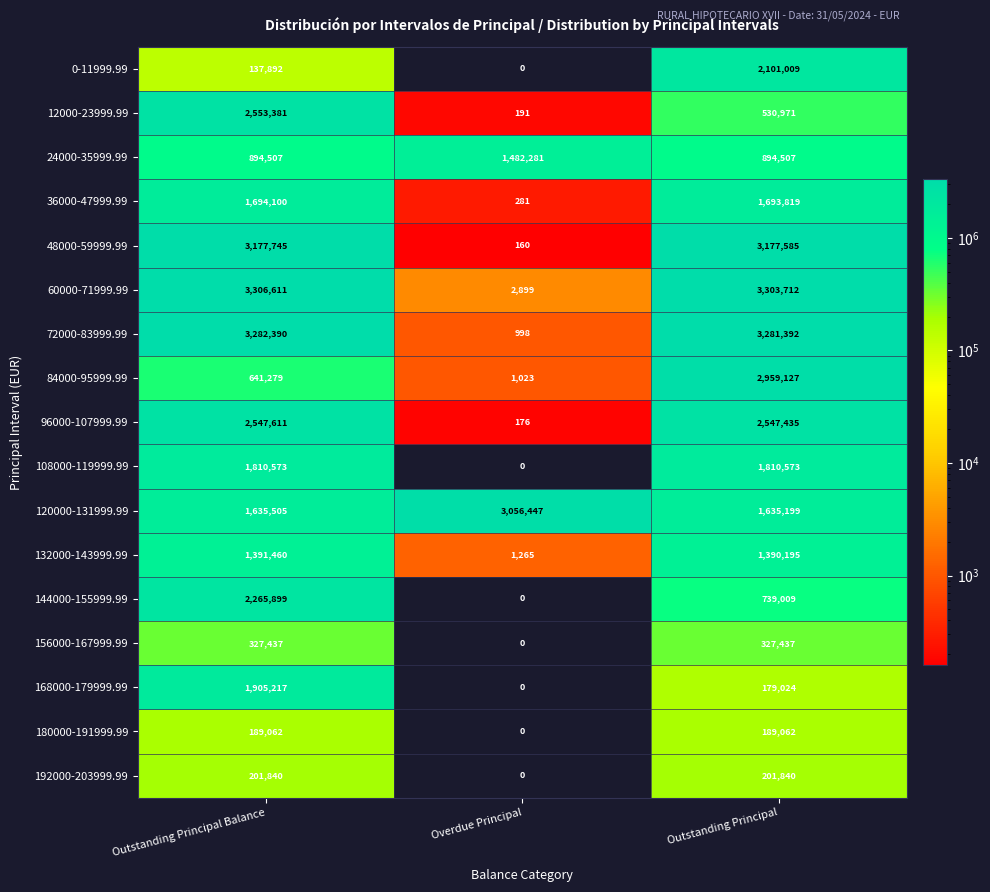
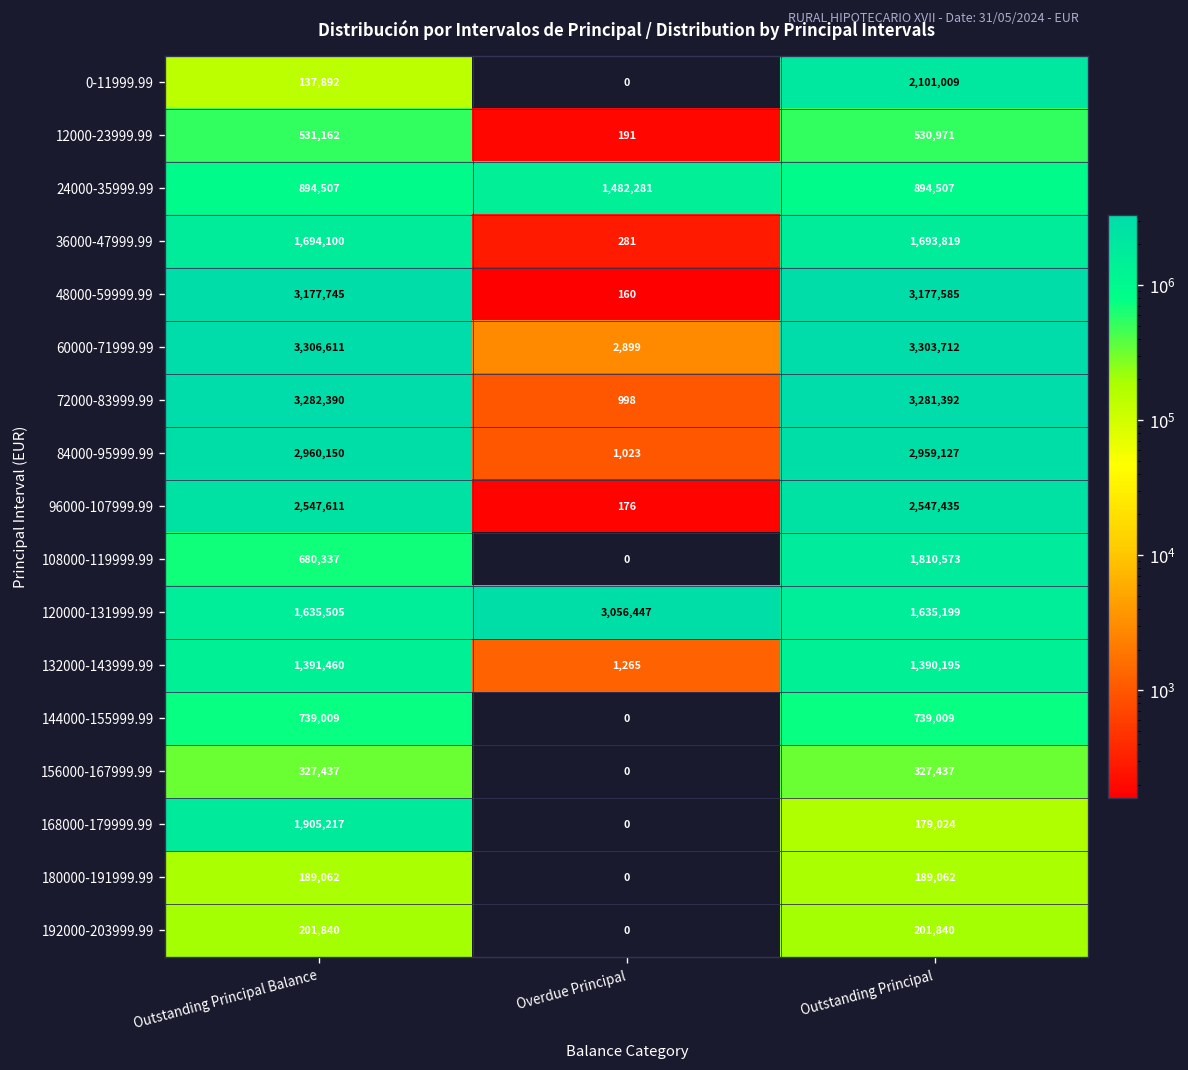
12000-23999.99, Outstanding Principal Balance: 2,553,381 -> 531,162
84000-95999.99, Outstanding Principal Balance: 641,279 -> 2,960,150
108000-119999.99, Outstanding Principal Balance: 1,810,573 -> 680,337
144000-155999.99, Outstanding Principal Balance: 2,265,899 -> 739,009
